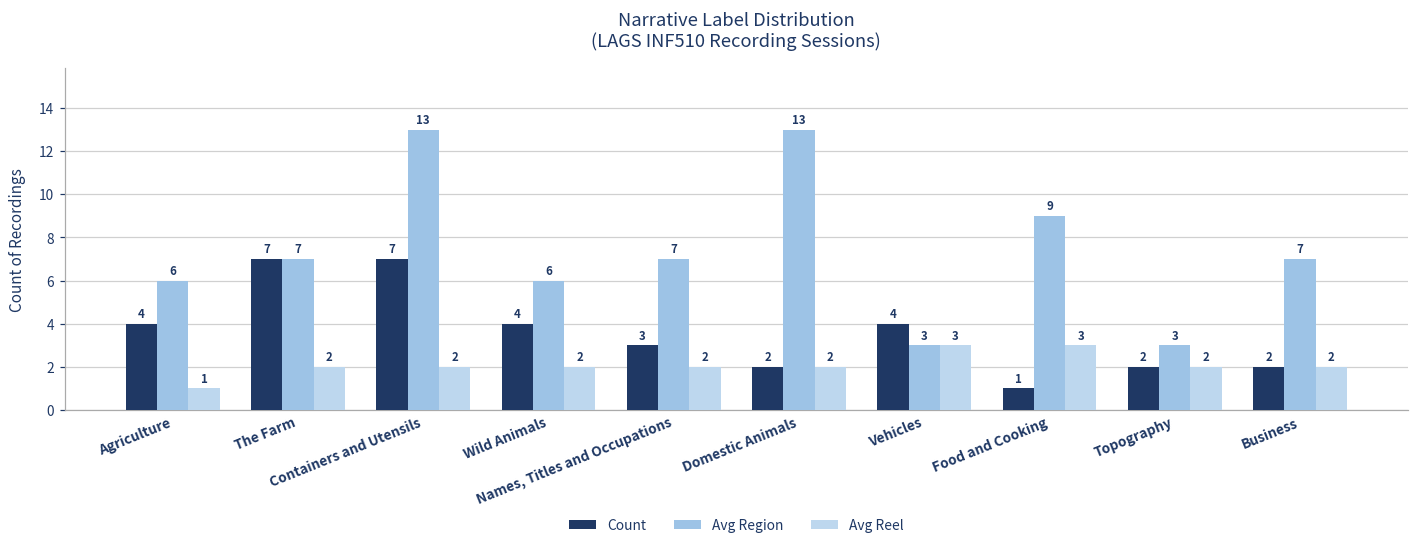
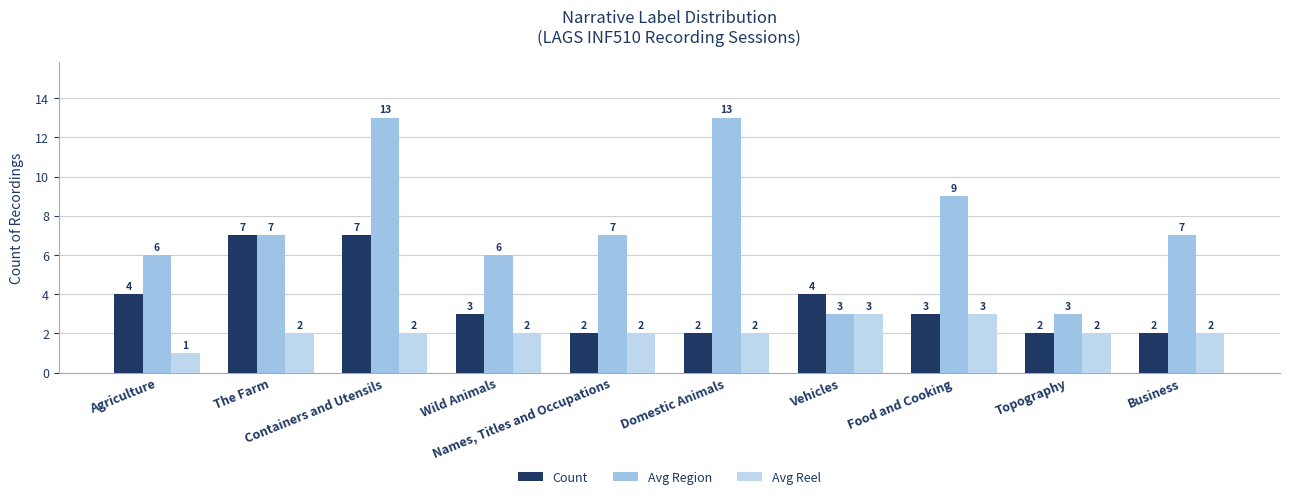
Count, Wild Animals: 4 -> 3
Count, Names, Titles and Occupations: 3 -> 2
Count, Food and Cooking: 1 -> 3
